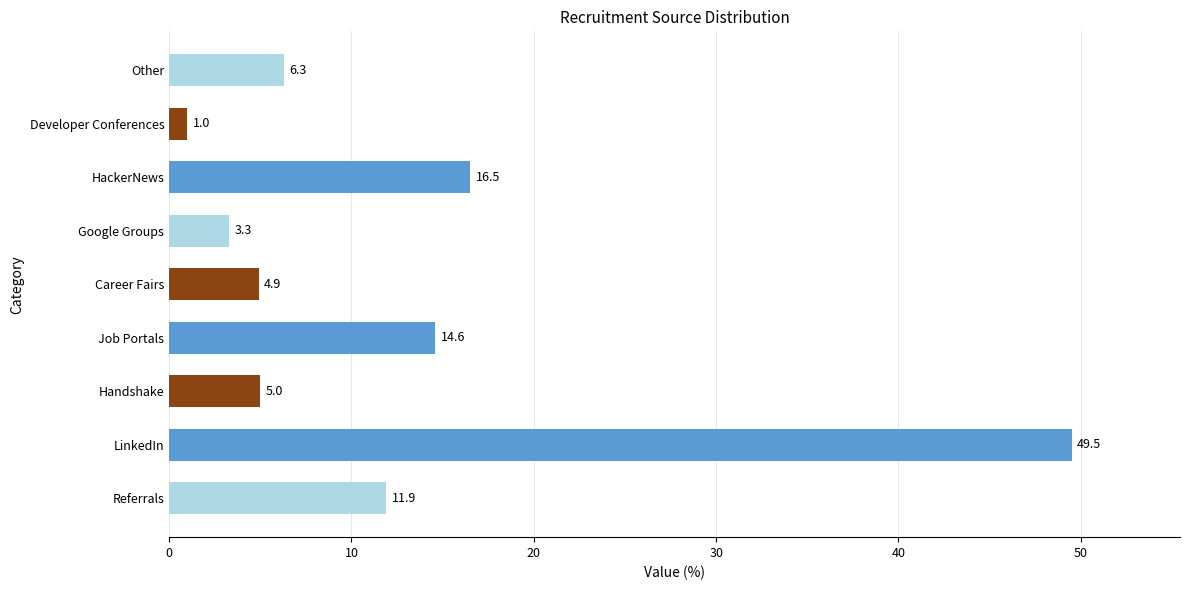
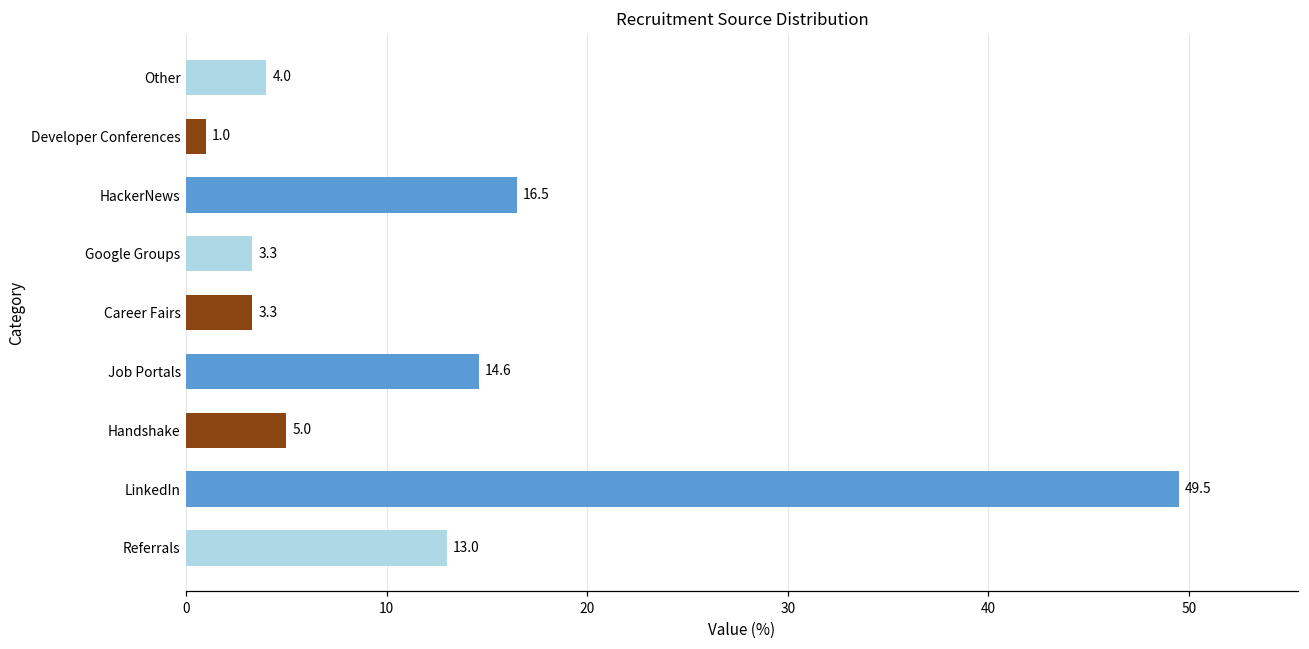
Other: 6.3 -> 4.0
Career Fairs: 4.9 -> 3.3
Referrals: 11.9 -> 13.0
